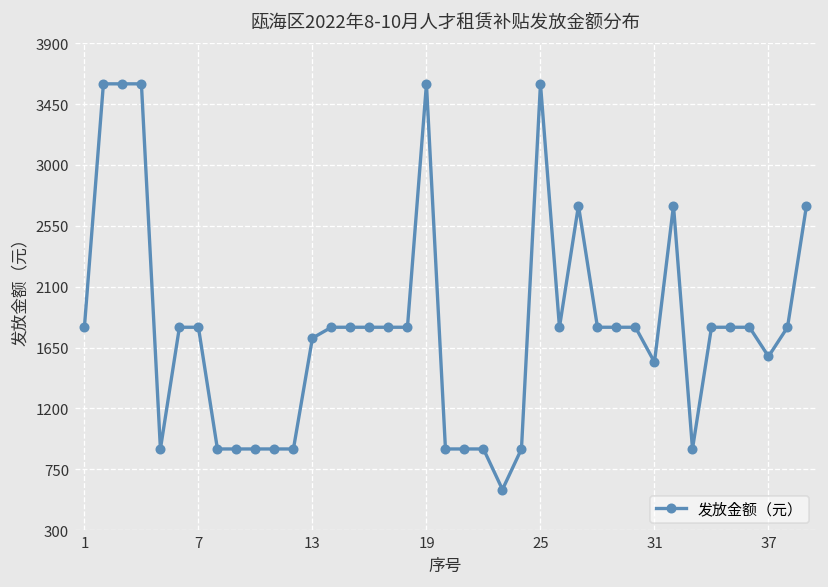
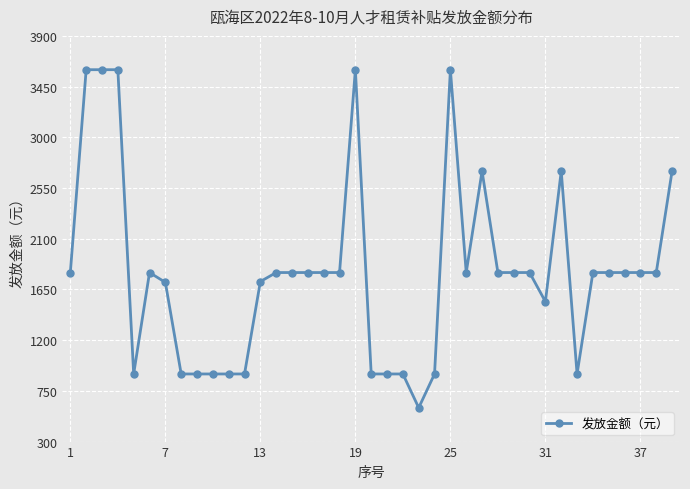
7: 1800 -> 1710
37: 1580 -> 1800
